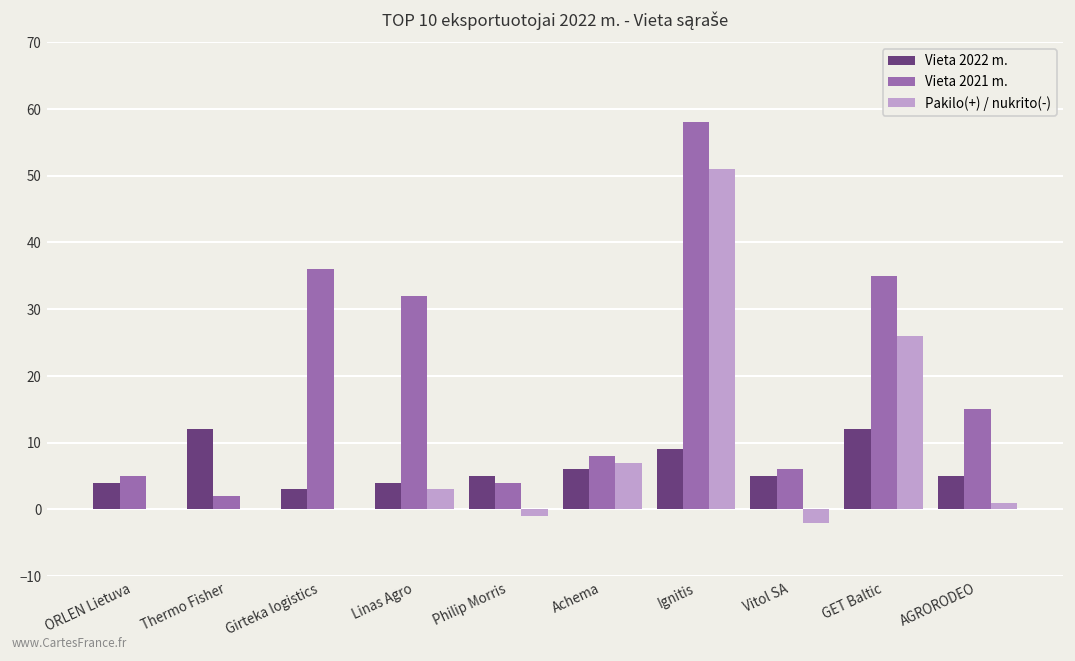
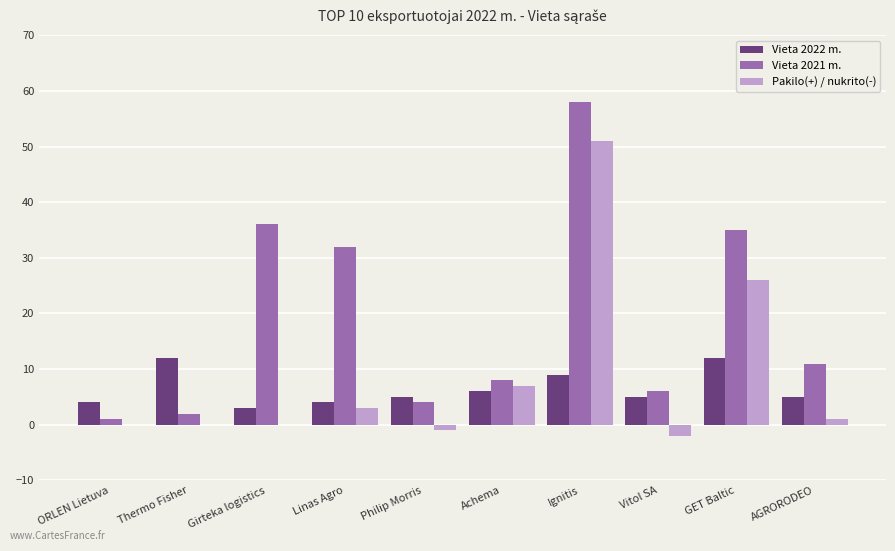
Vieta 2021 m., ORLEN Lietuva: 5 -> 1
Vieta 2021 m., AGRORODEO: 15 -> 11
